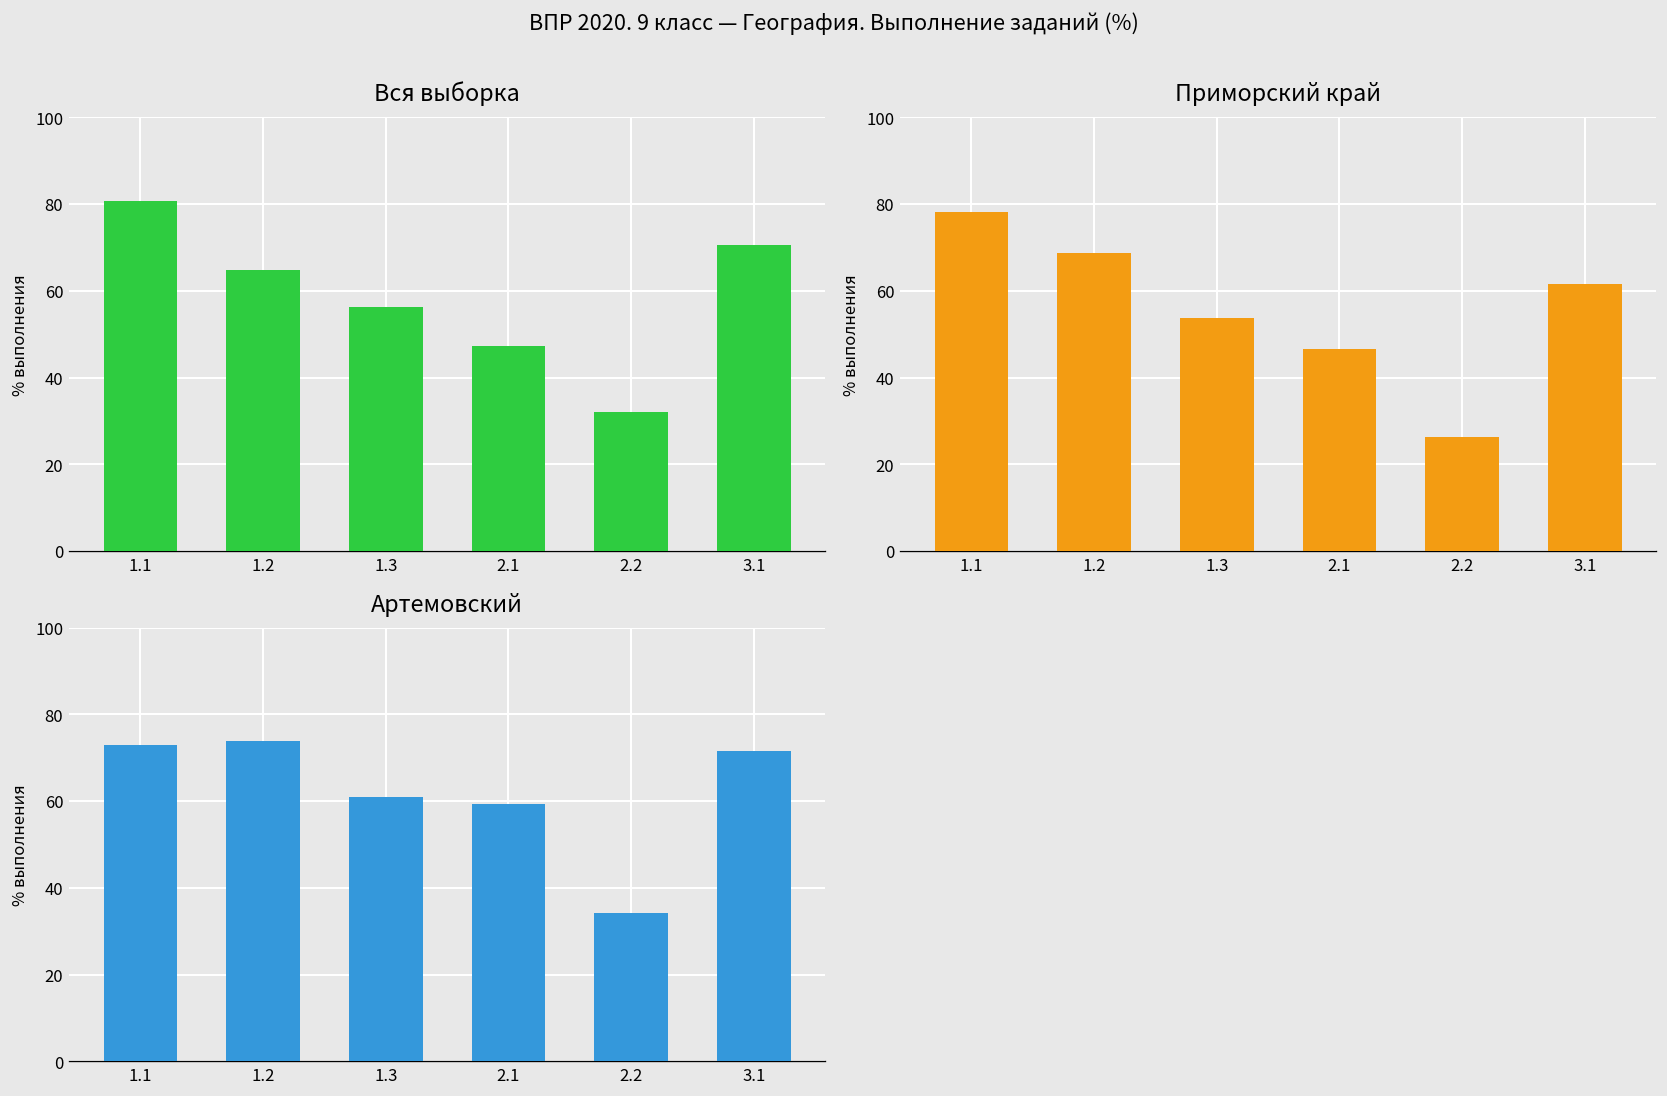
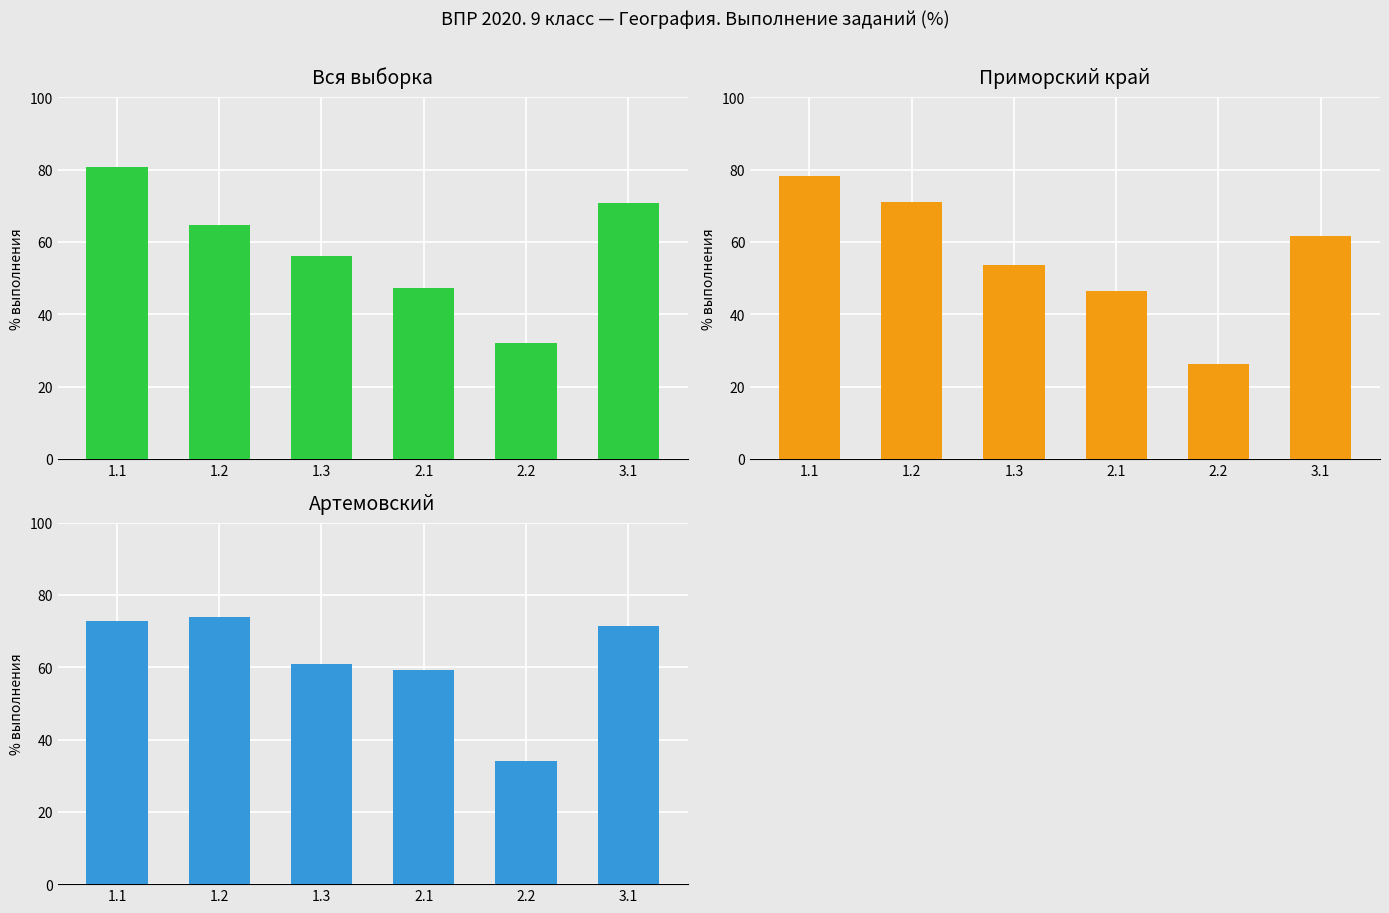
Приморский край, 1.2: 69 -> 71
